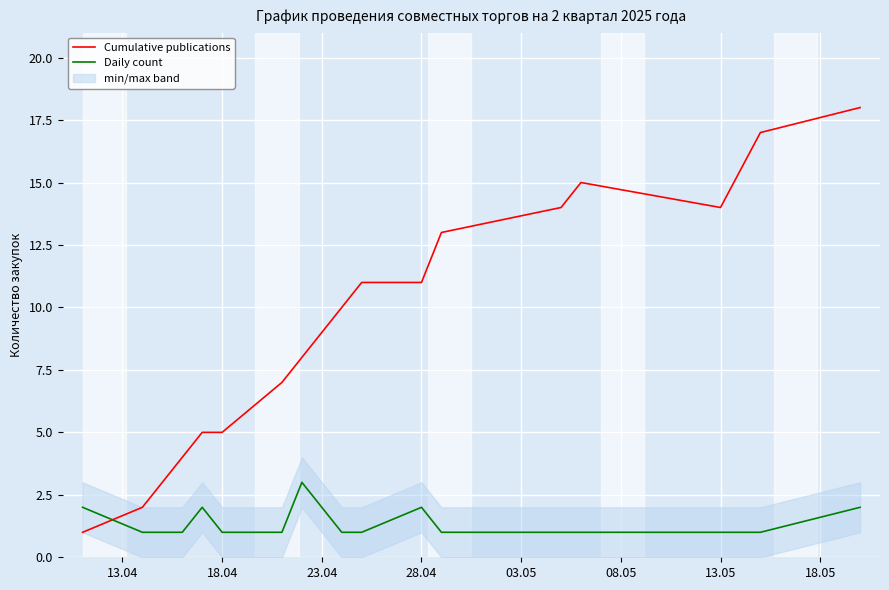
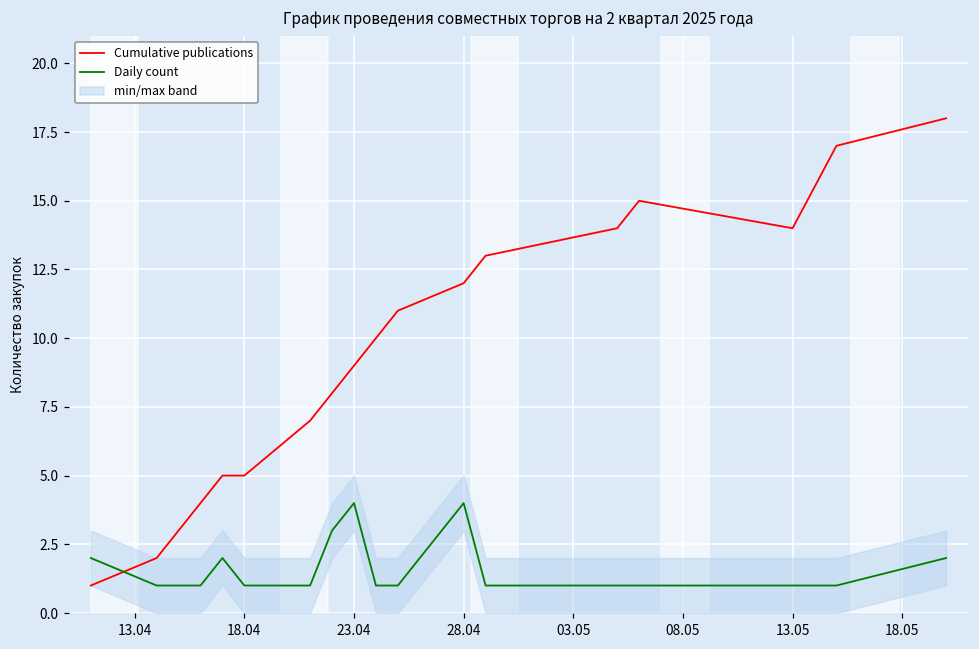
Daily count, 23.04: 2 -> 4
Cumulative publications, 28.04: 11 -> 12
Daily count, 28.04: 2 -> 4
